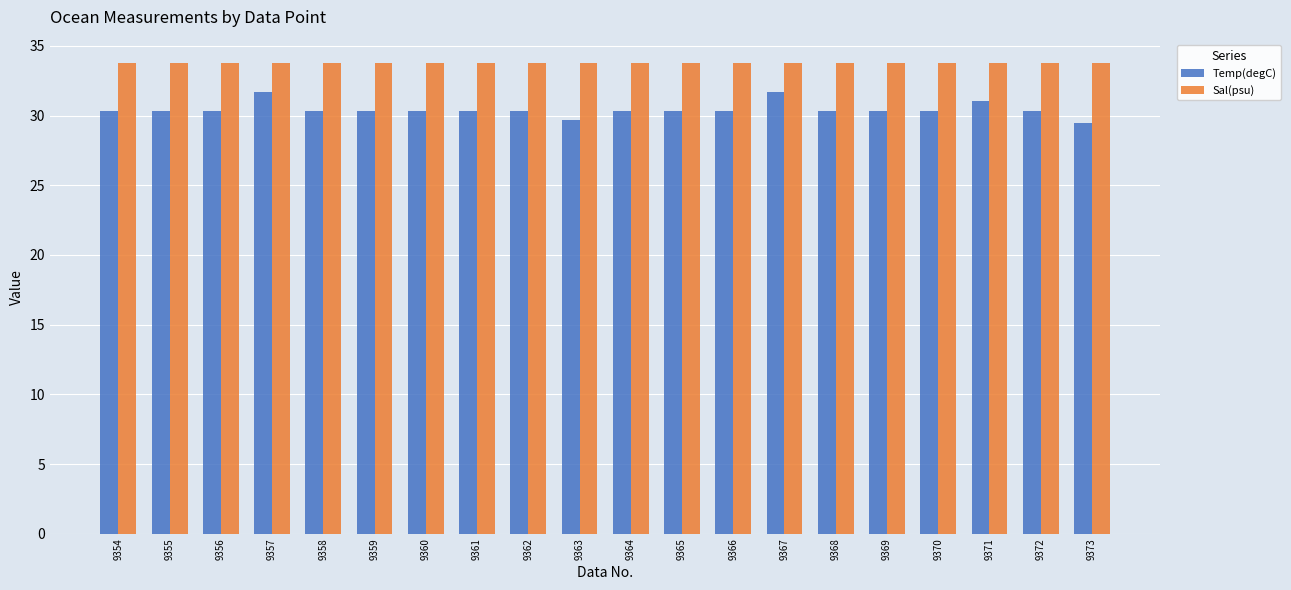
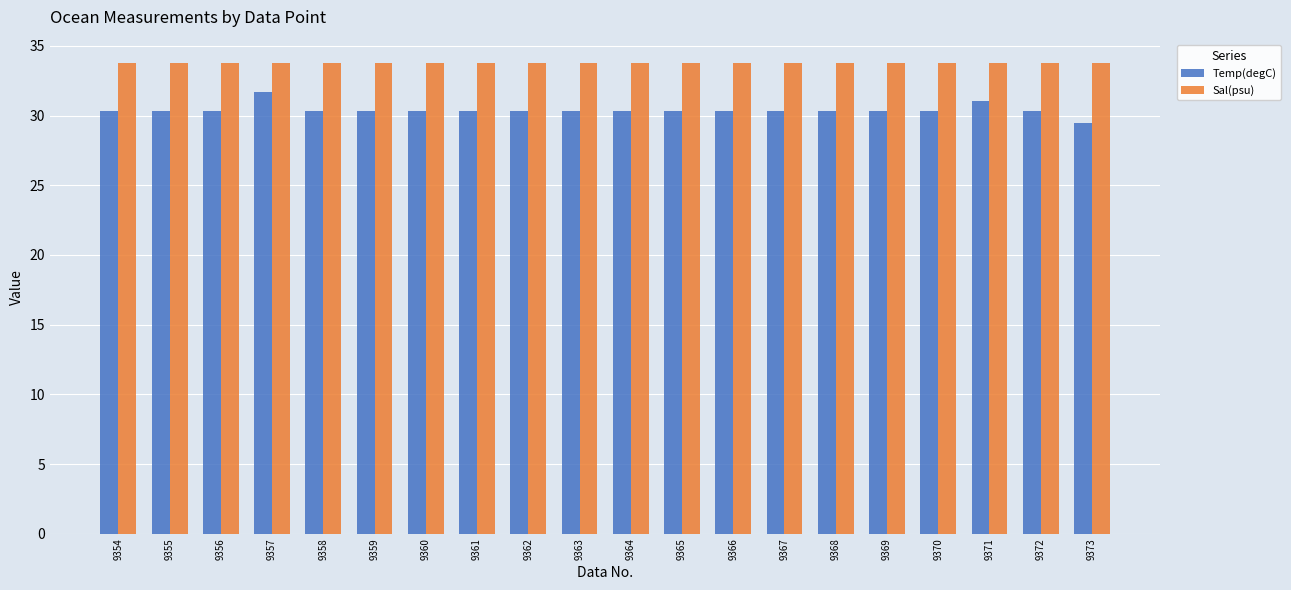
Temp(degC), 9363: 29.7 -> 30.3
Temp(degC), 9367: 31.7 -> 30.3
